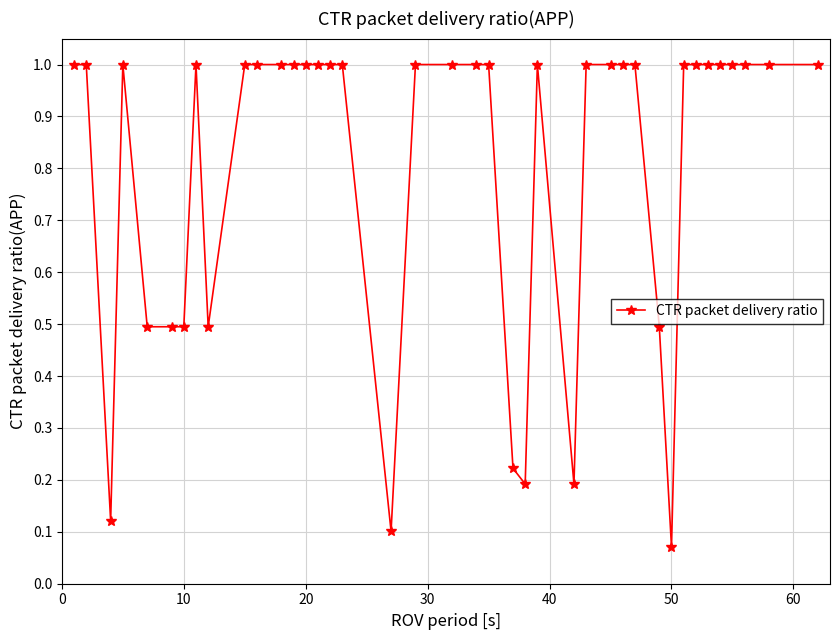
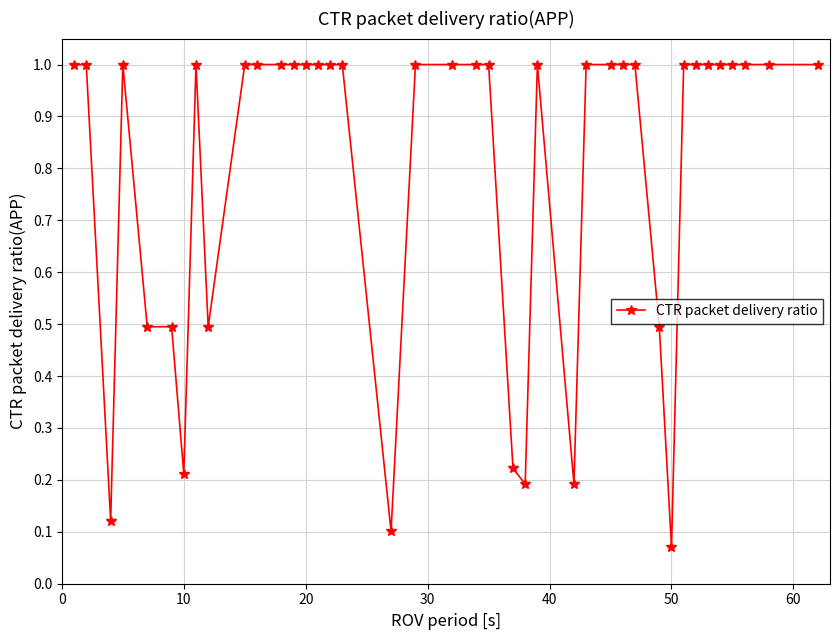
10: 0.49 -> 0.21
